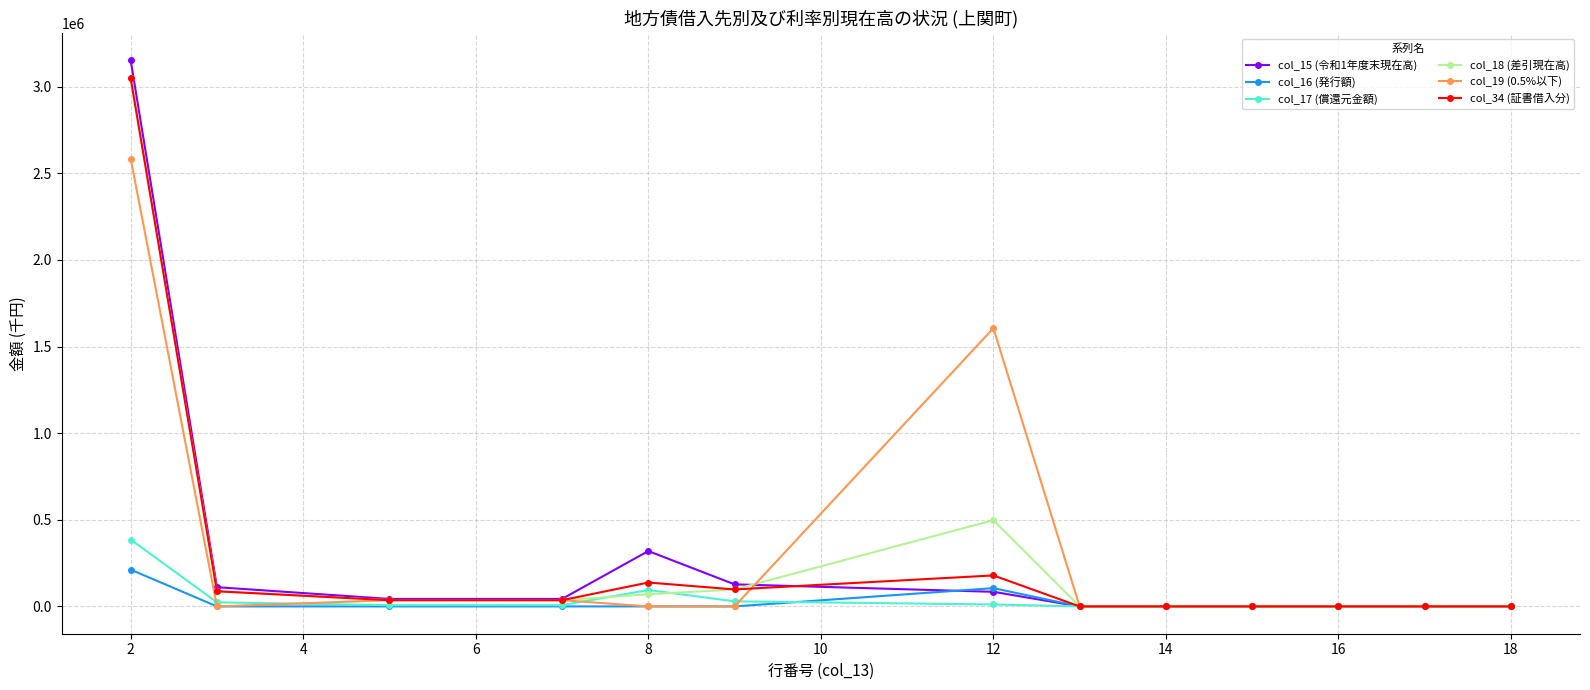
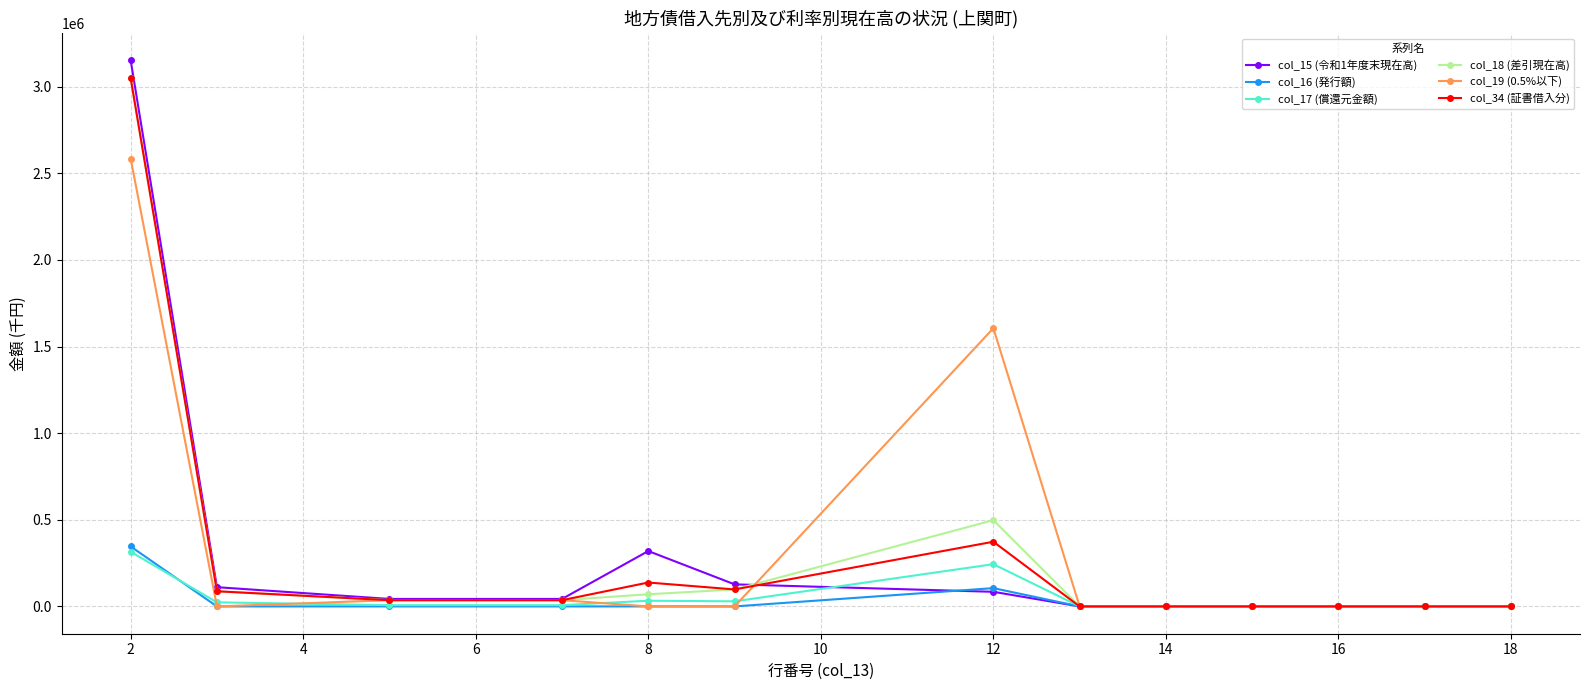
col_16 (発行額), 2: 210000 -> 350000
col_17 (償還元金額), 2: 390000 -> 320000
col_17 (償還元金額), 8: 90000 -> 30000
col_17 (償還元金額), 12: 10000 -> 240000
col_34 (証書借入分), 12: 180000 -> 370000
